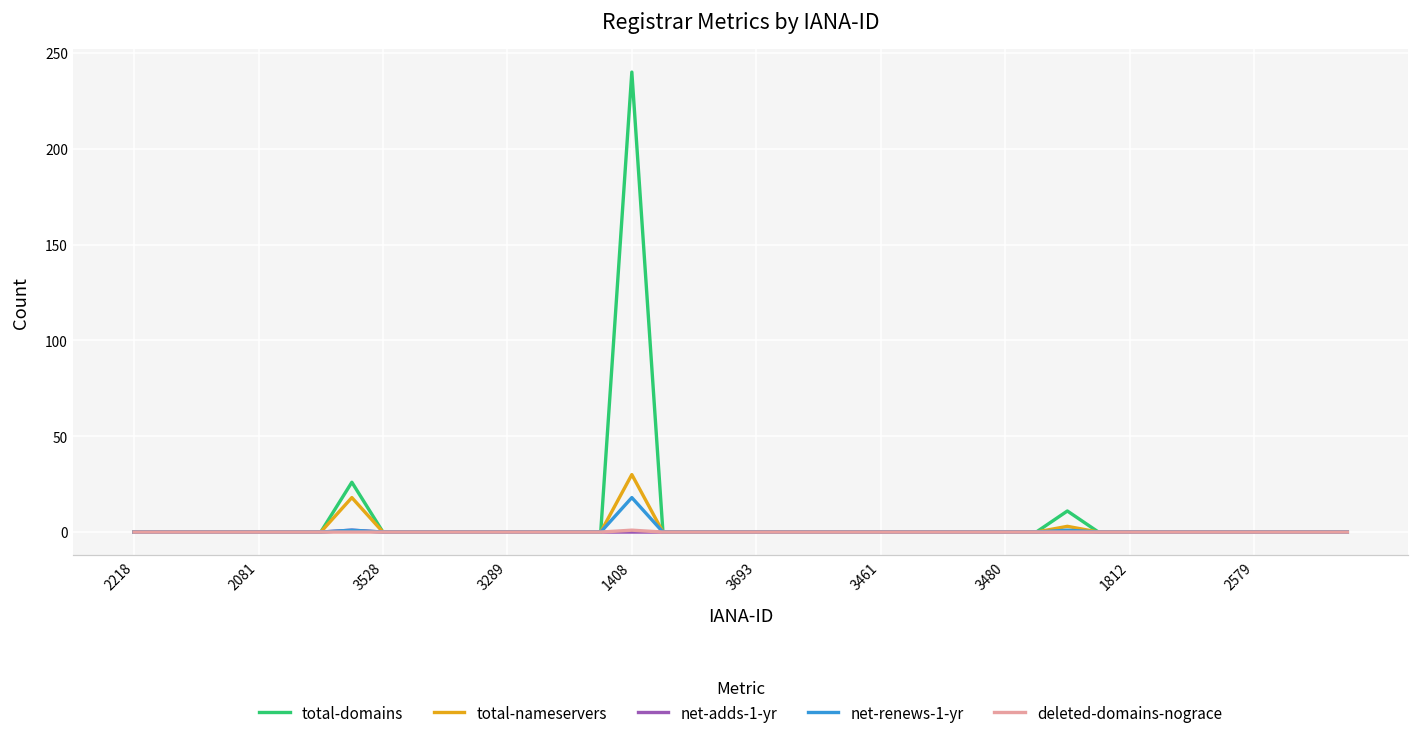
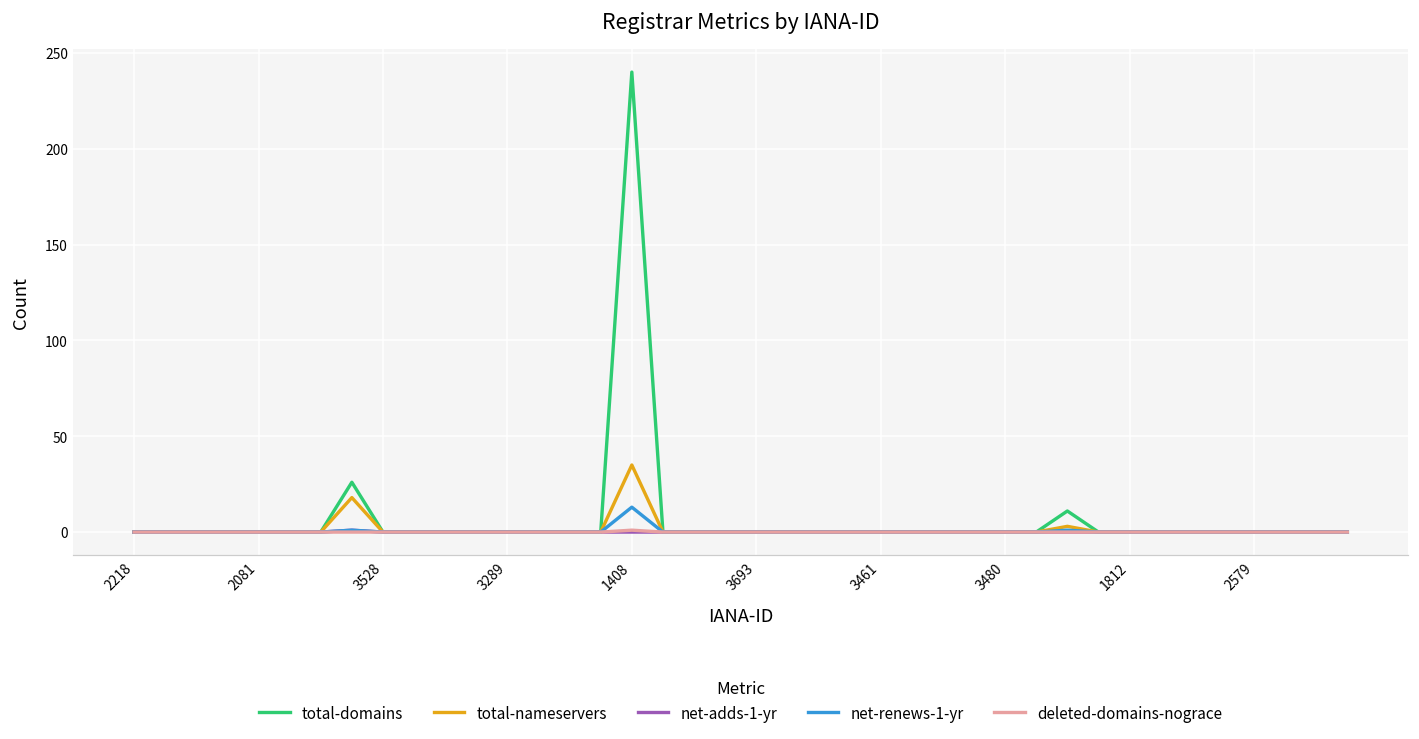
total-nameservers, 1408: 30 -> 35
net-renews-1-yr, 1408: 18 -> 13
